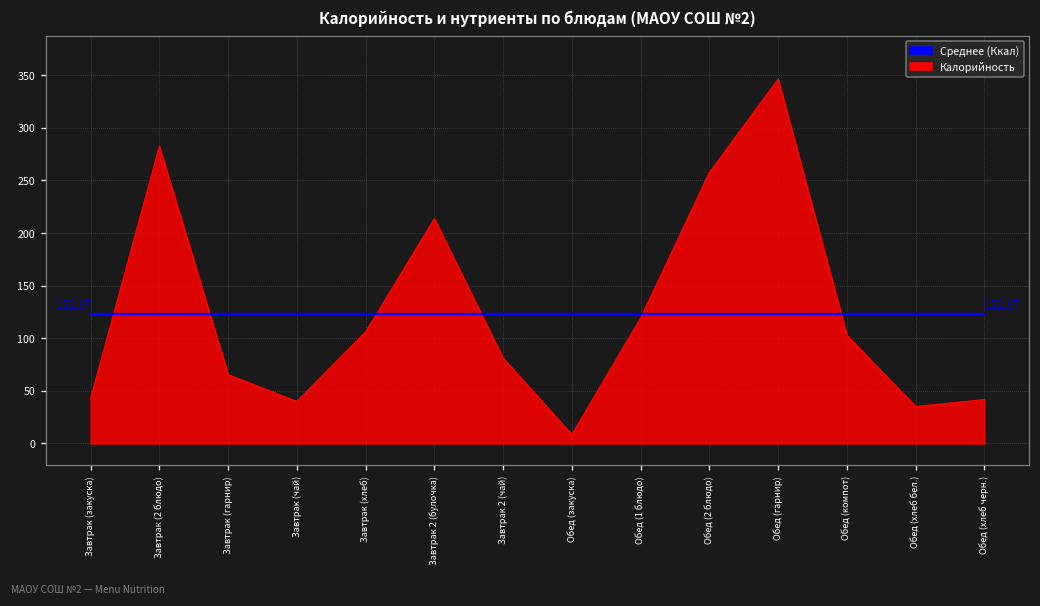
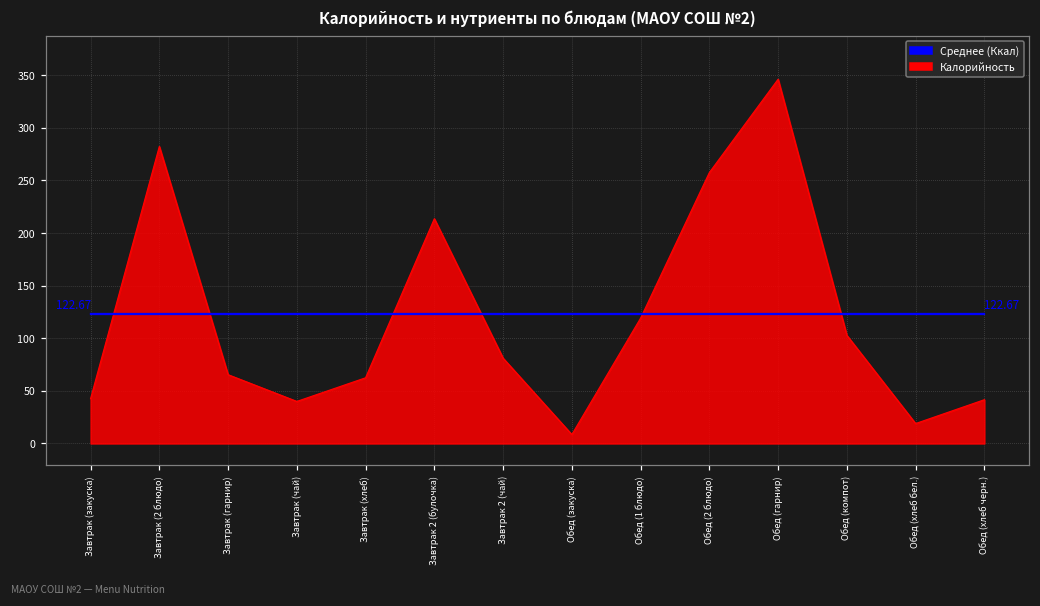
Калорийность, Завтрак (хлеб): 110 -> 60
Калорийность, Обед (хлеб бел.): 40 -> 20
